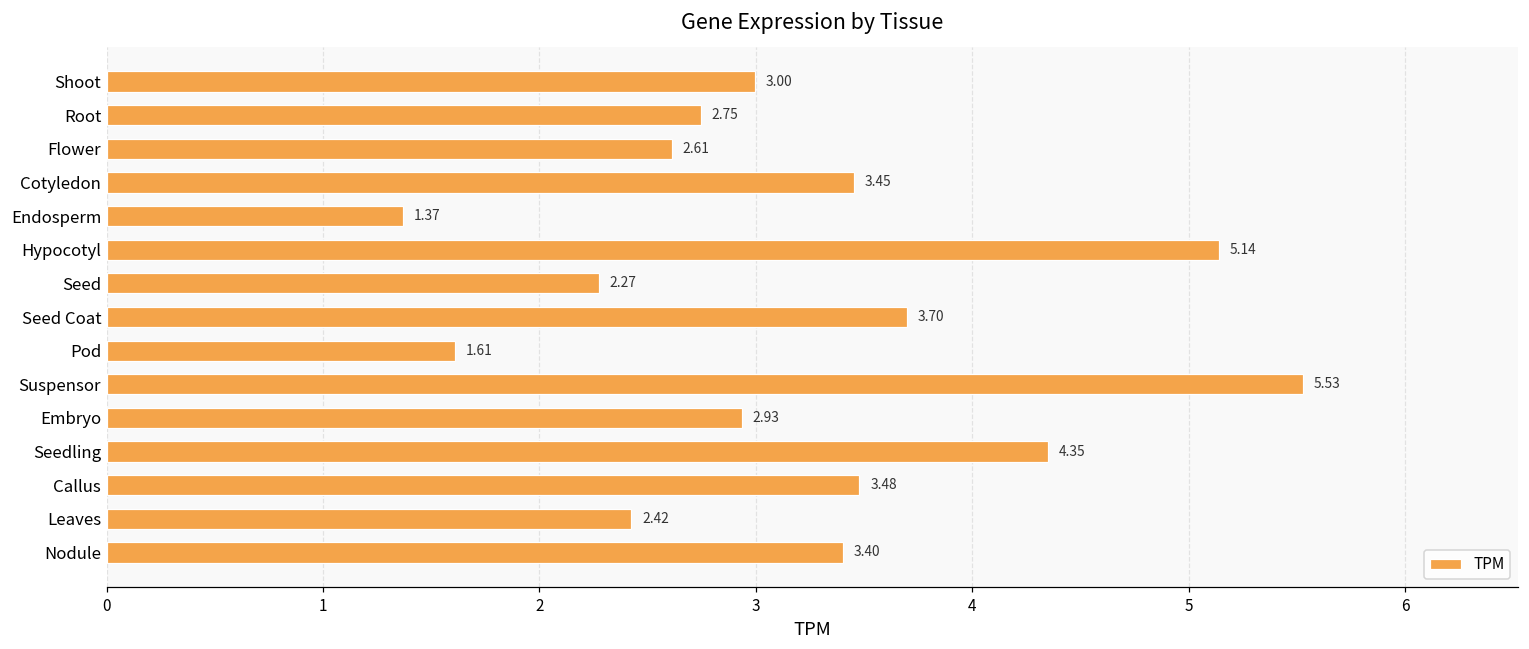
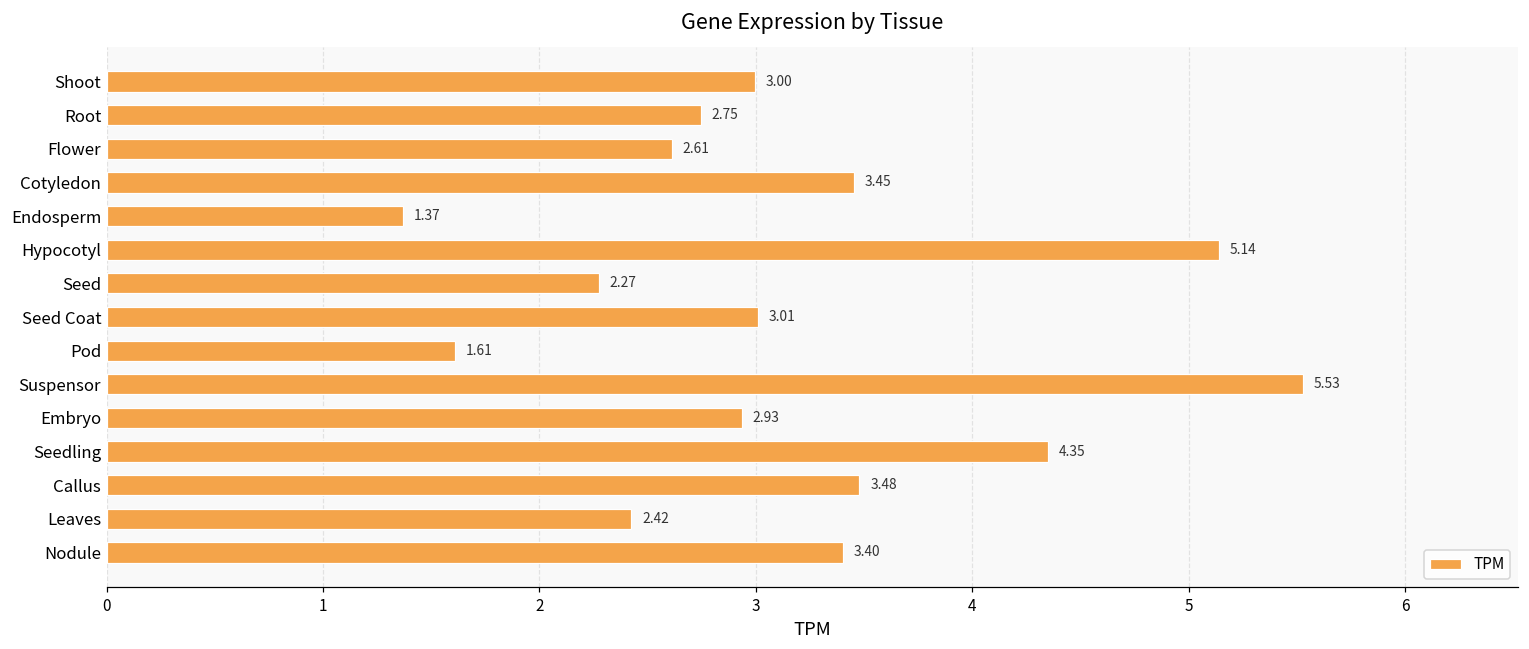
Seed Coat: 3.70 -> 3.01
